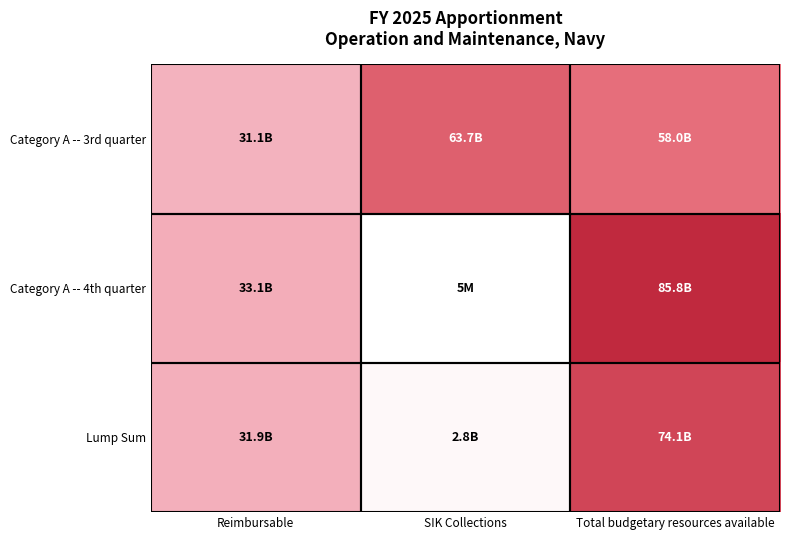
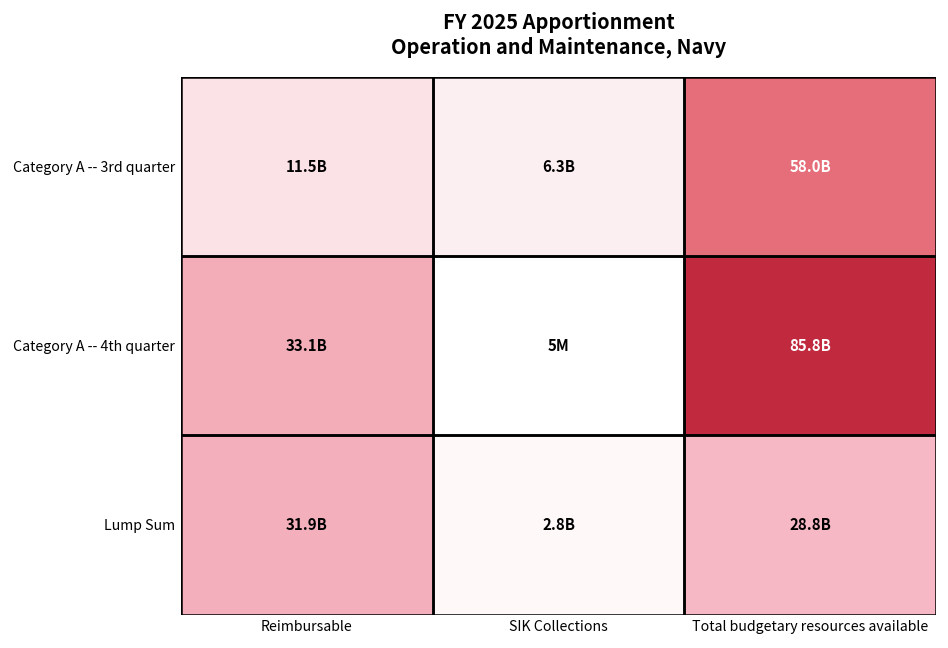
Category A -- 3rd quarter, Reimbursable: 31.1B -> 11.5B
Category A -- 3rd quarter, SIK Collections: 63.7B -> 6.3B
Lump Sum, Total budgetary resources available: 74.1B -> 28.8B
